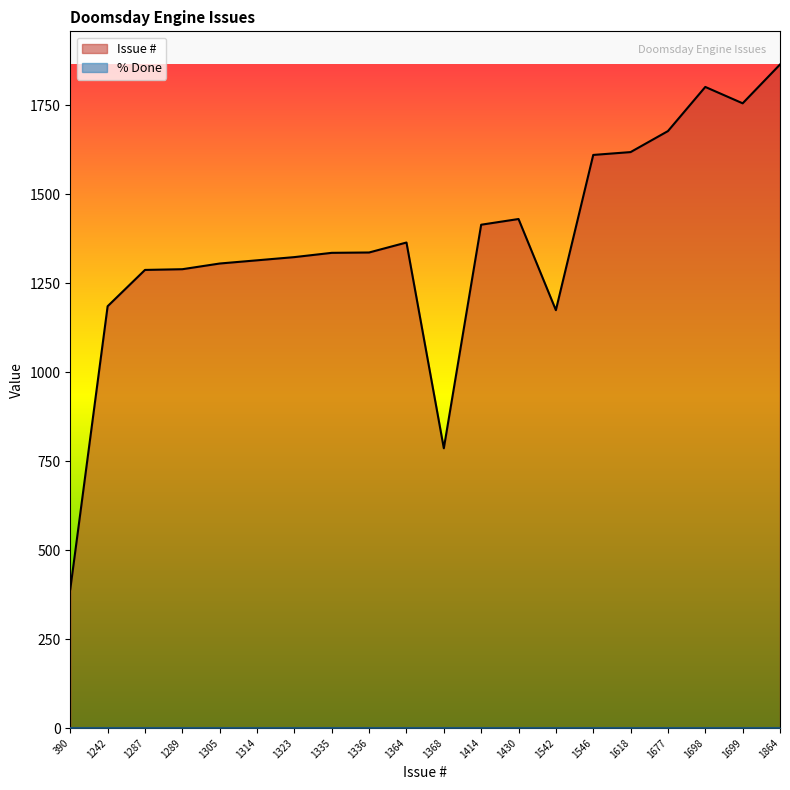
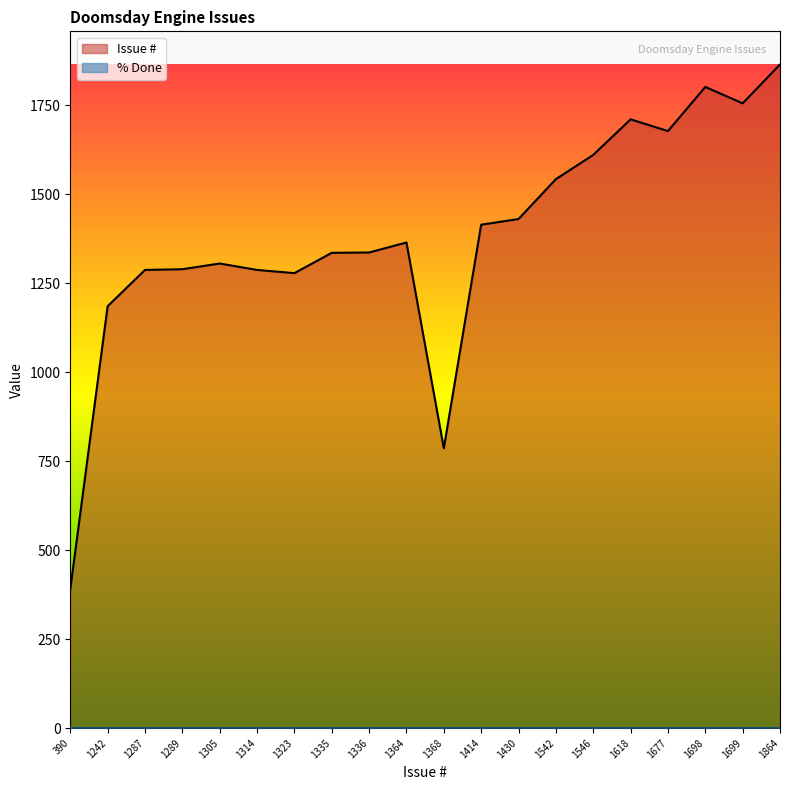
Issue #, 1314: 1310 -> 1290
Issue #, 1323: 1320 -> 1280
Issue #, 1542: 1170 -> 1540
Issue #, 1618: 1620 -> 1710
